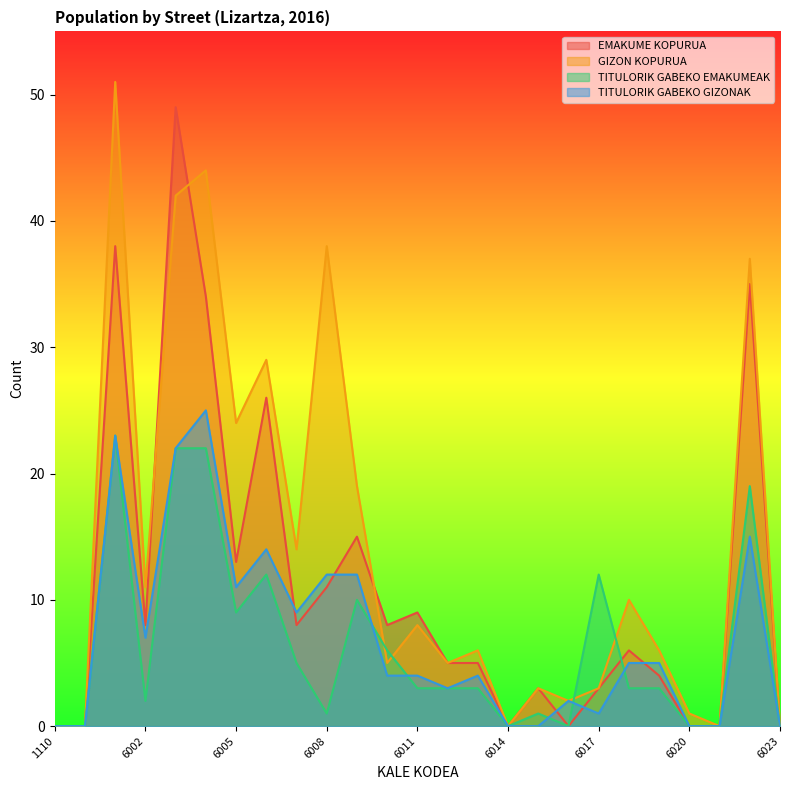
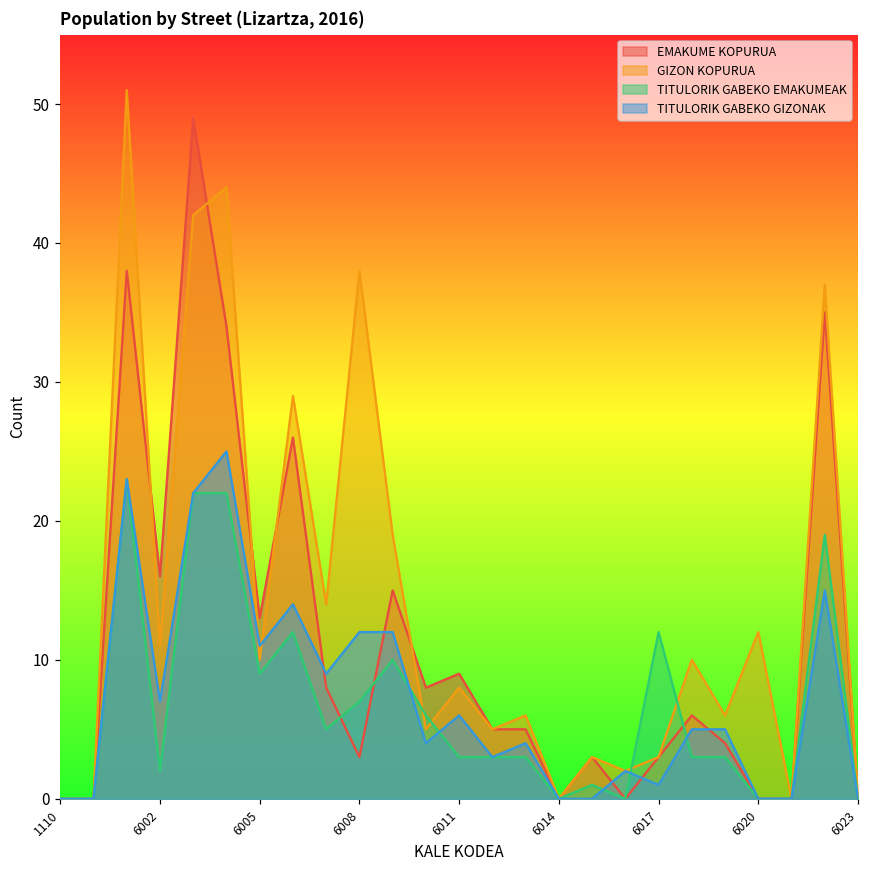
EMAKUME KOPURUA, 6002: 8 -> 16
GIZON KOPURUA, 6005: 24 -> 10
EMAKUME KOPURUA, 6008: 11 -> 3
TITULORIK GABEKO EMAKUMEAK, 6008: 1 -> 7
TITULORIK GABEKO GIZONAK, 6011: 4 -> 6
GIZON KOPURUA, 6020: 1 -> 12
